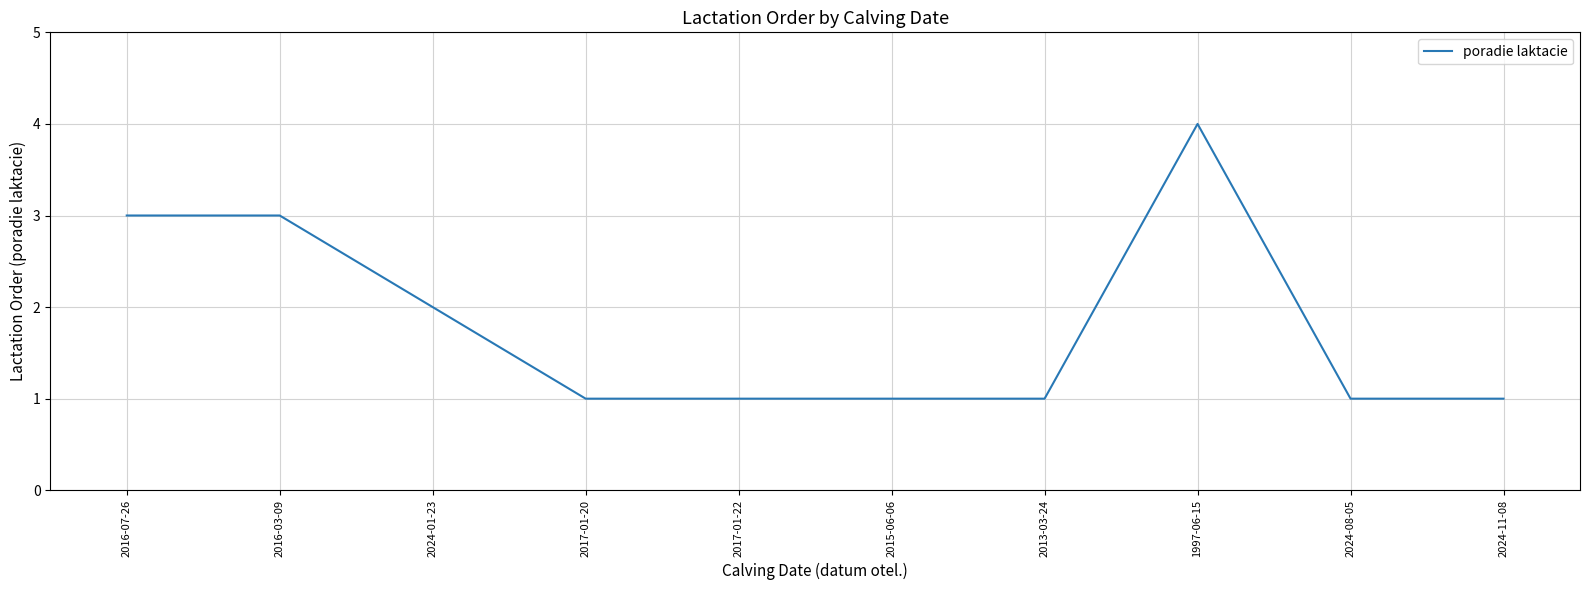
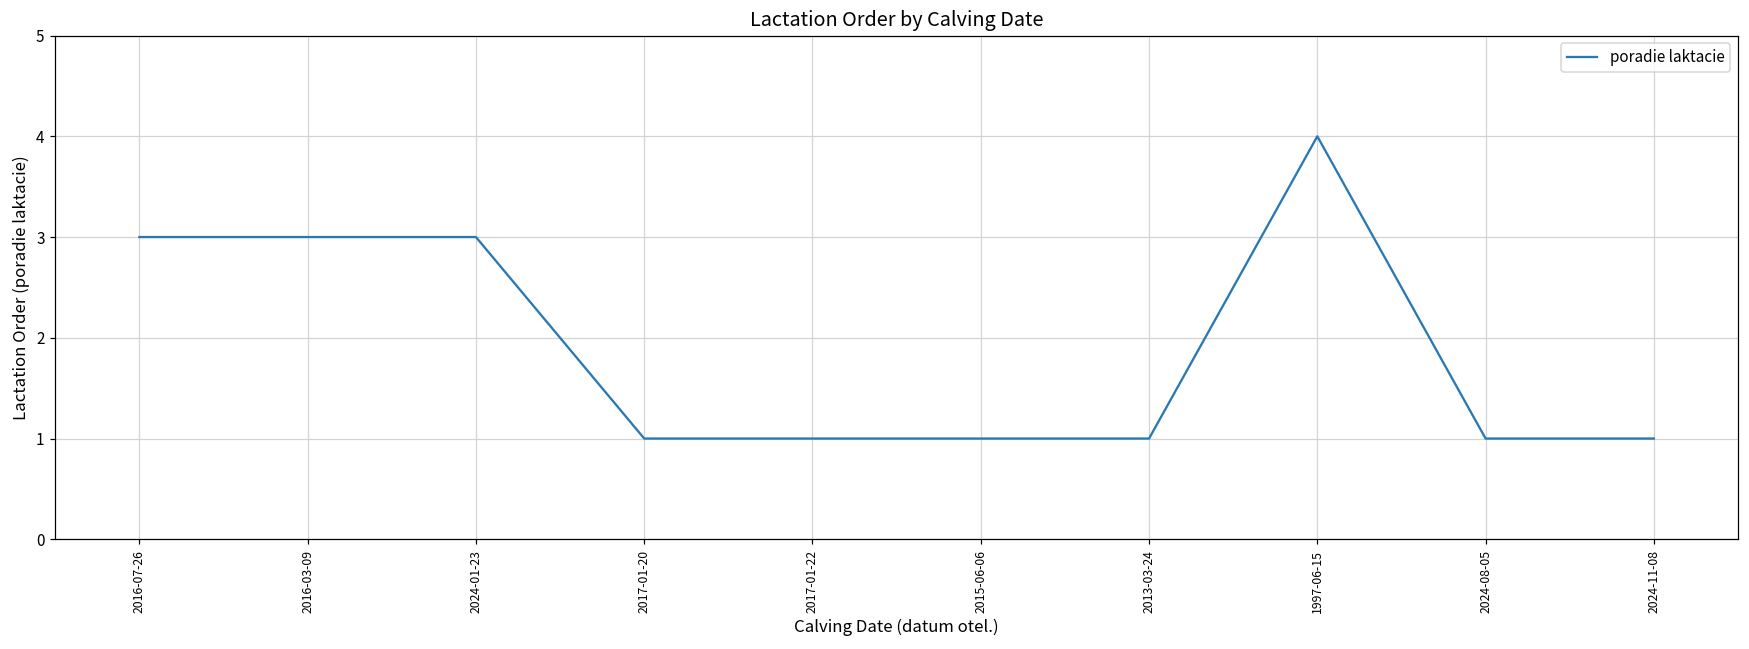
2024-01-23: 2 -> 3
